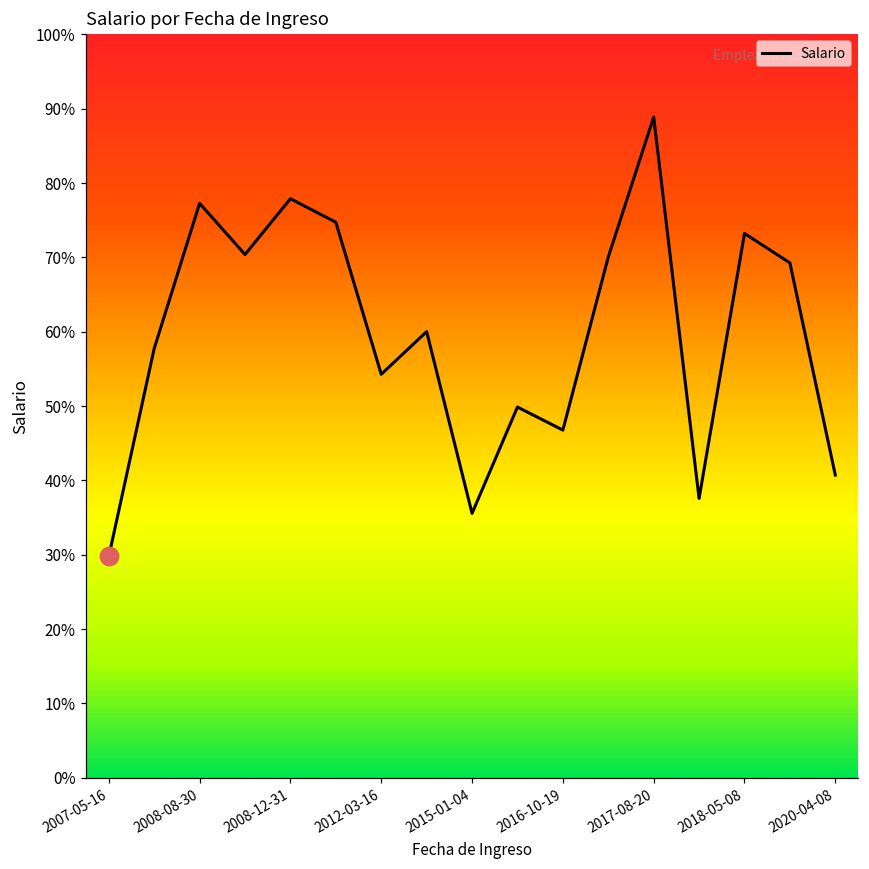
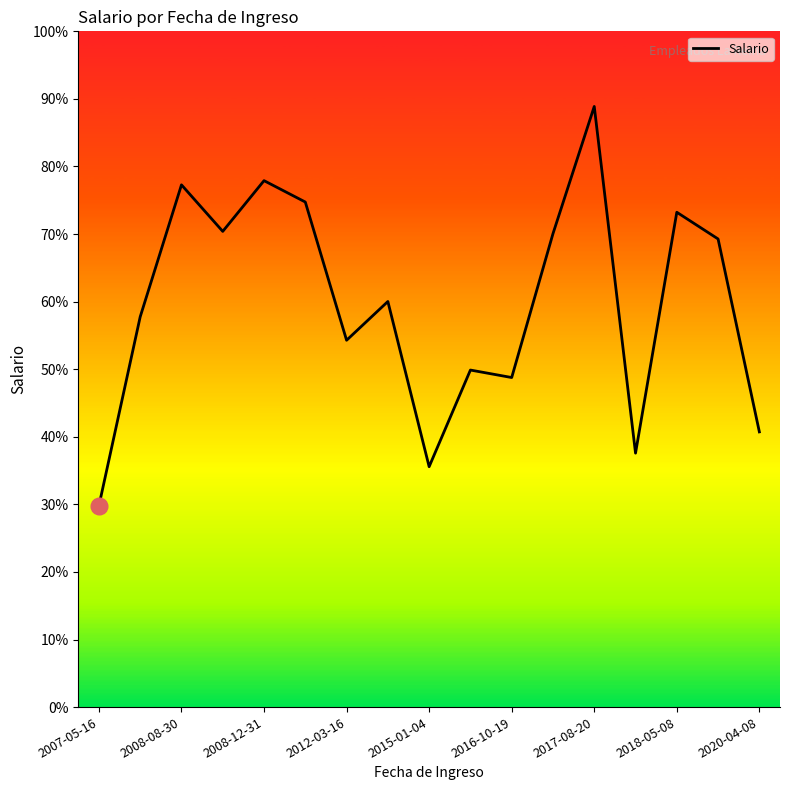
Salario, 2016-10-19: 47% -> 49%
